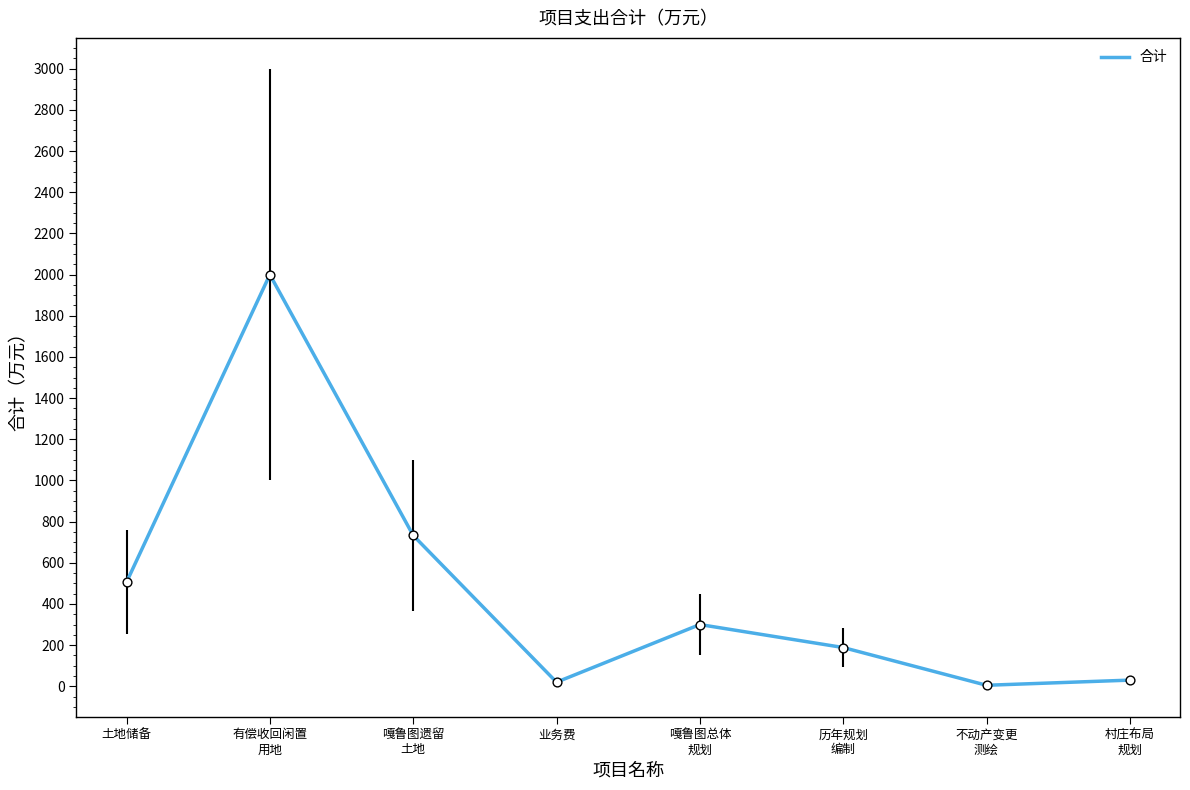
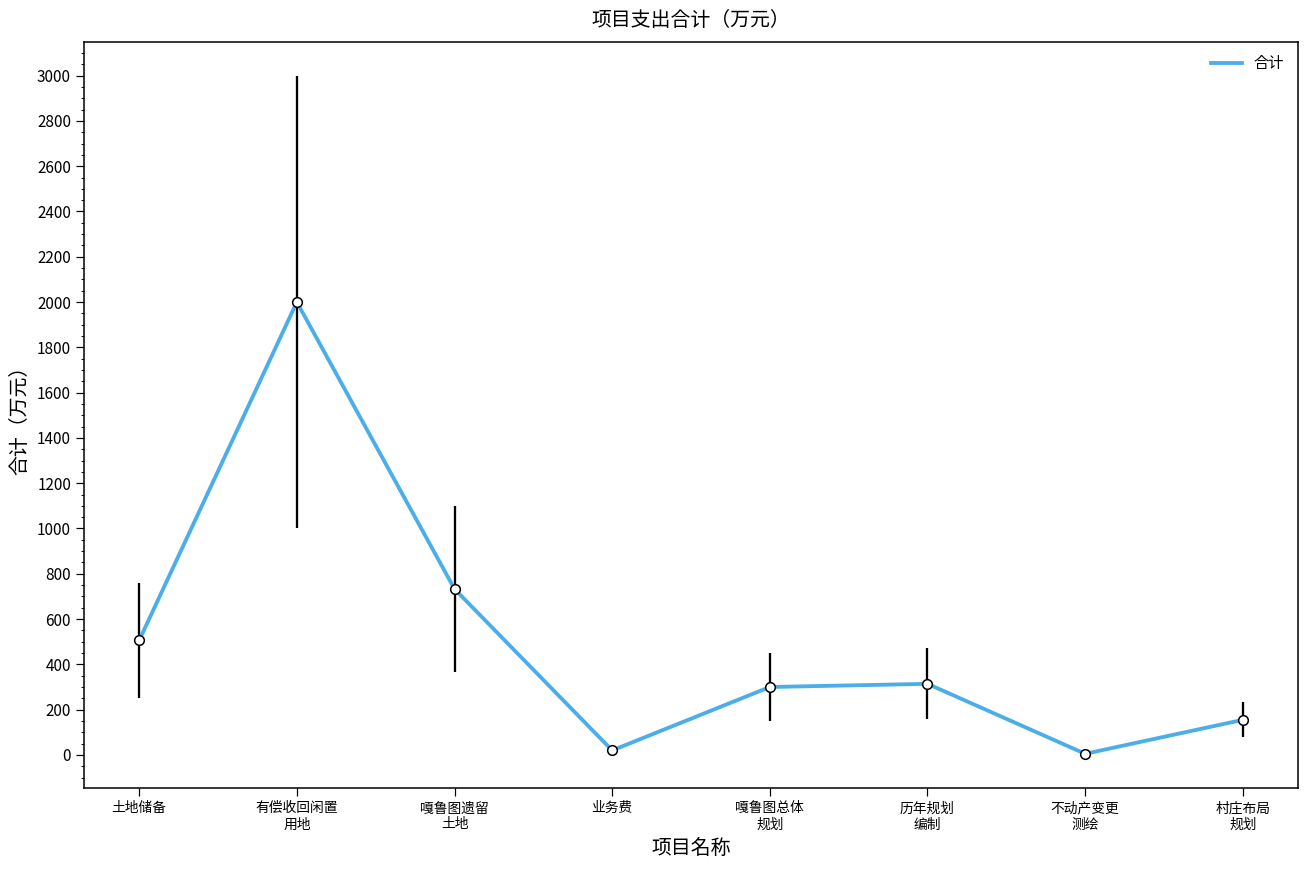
历年规划 编制: 190 -> 310
村庄布局 规划: 30 -> 160
